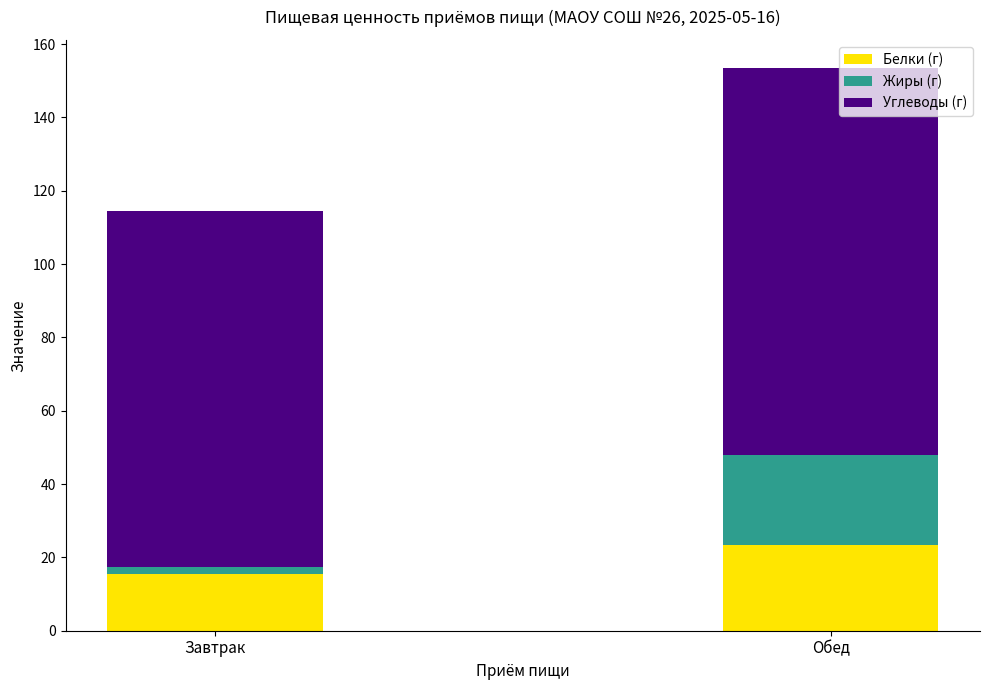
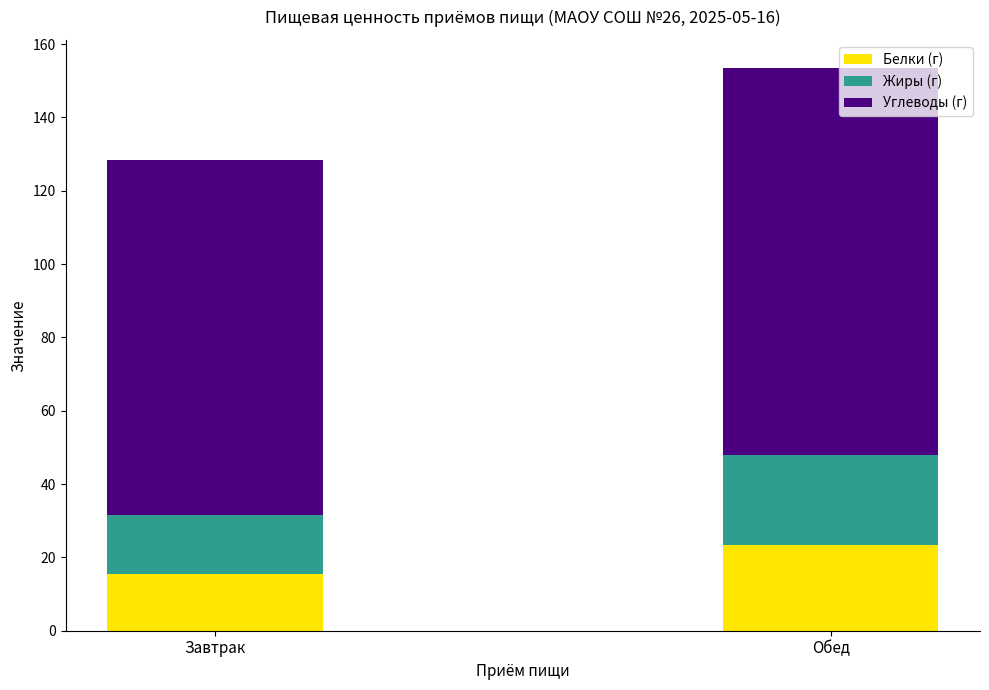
Жиры (г), Завтрак: 2 -> 16
